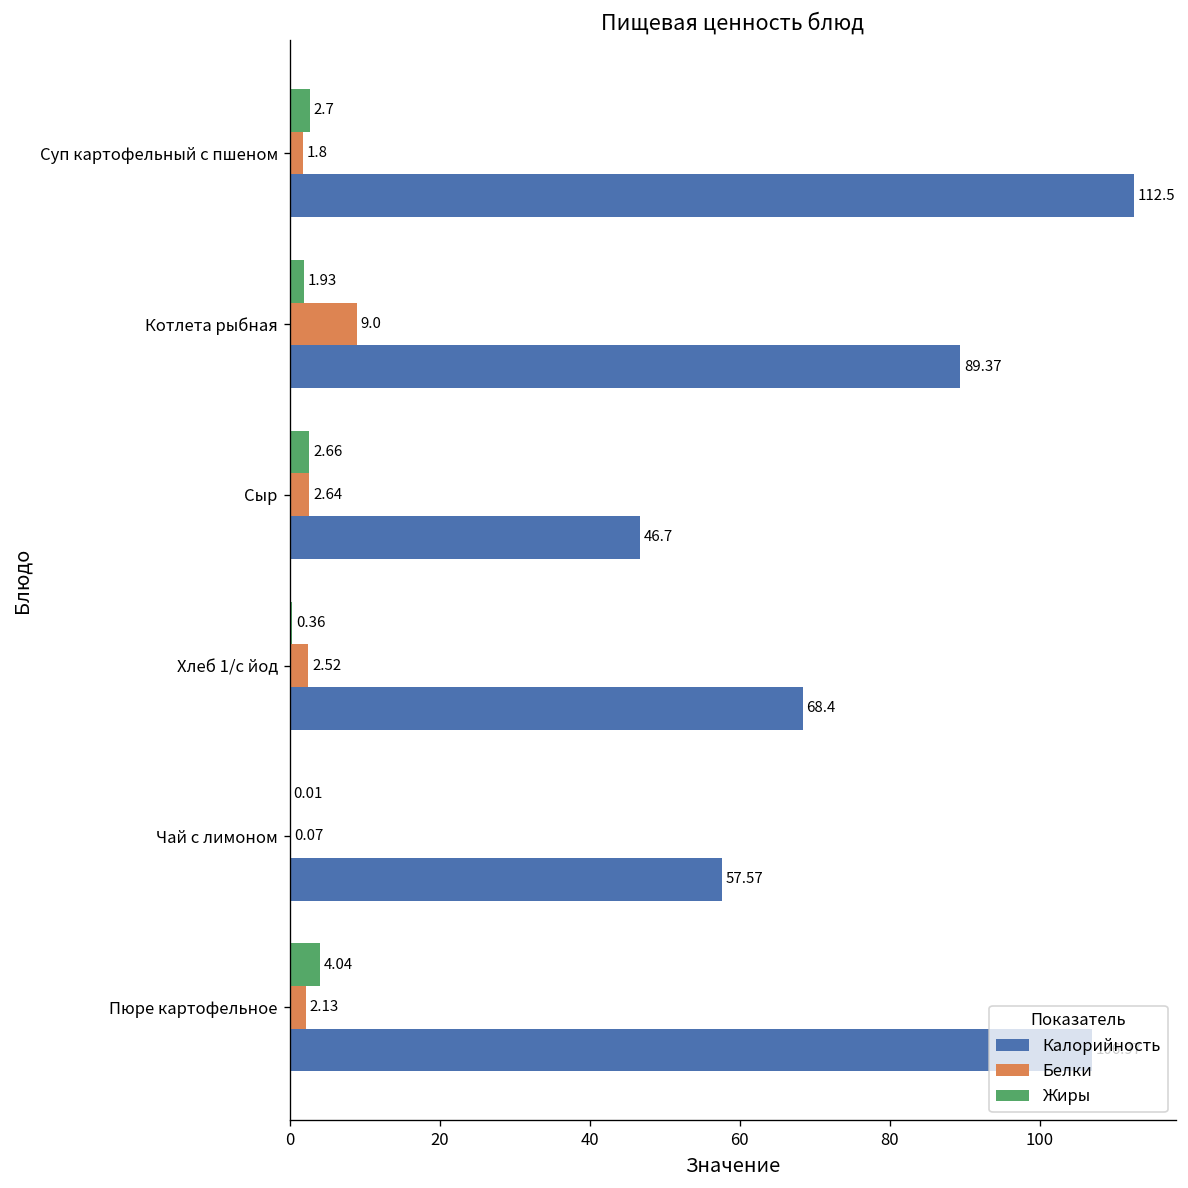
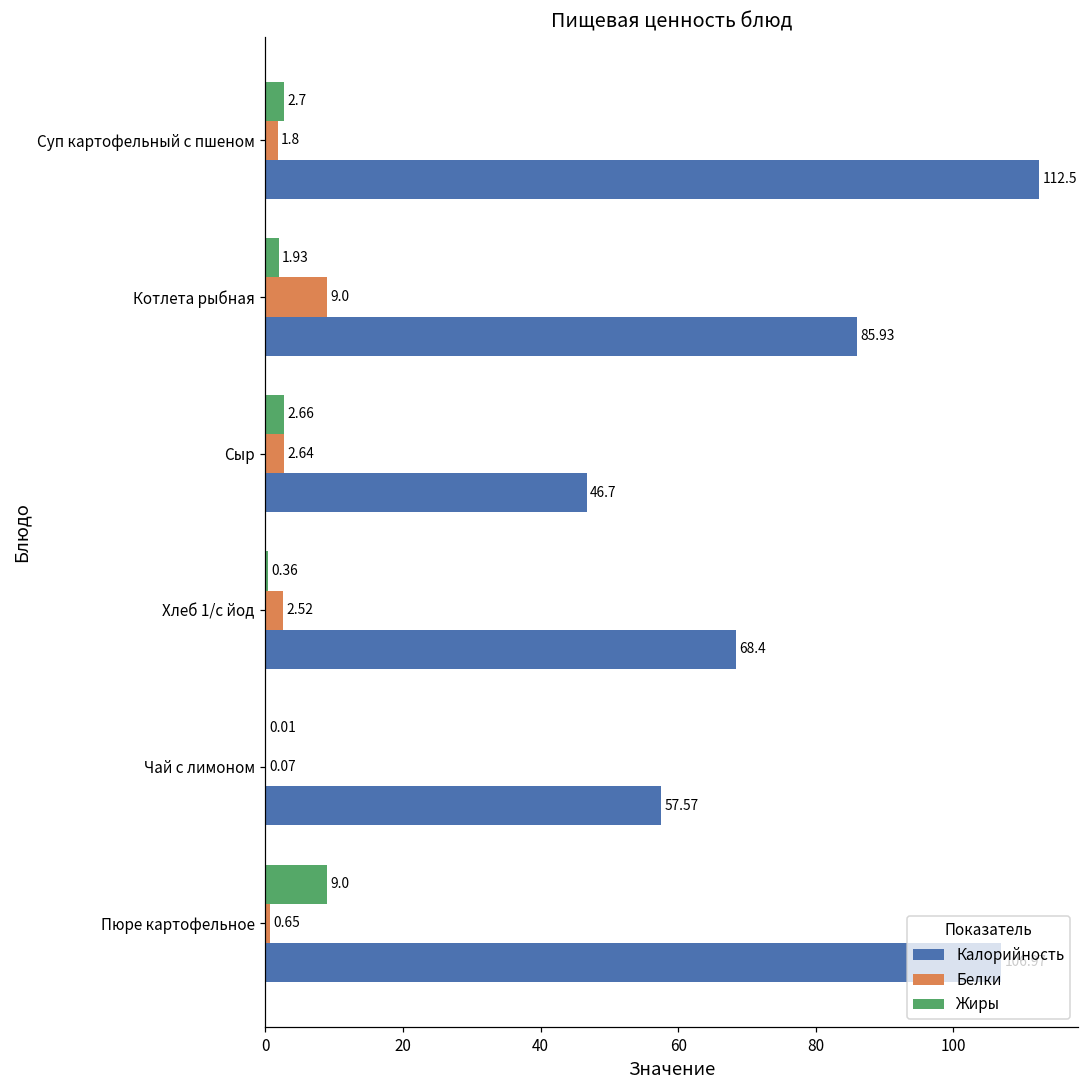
Калорийность, Котлета рыбная: 89.37 -> 85.93
Жиры, Пюре картофельное: 4.04 -> 9.0
Белки, Пюре картофельное: 2.13 -> 0.65
